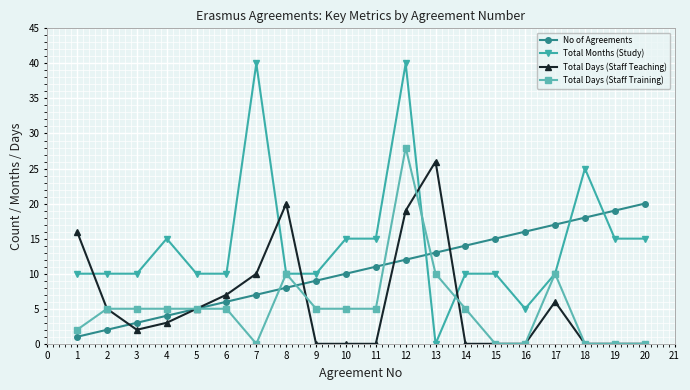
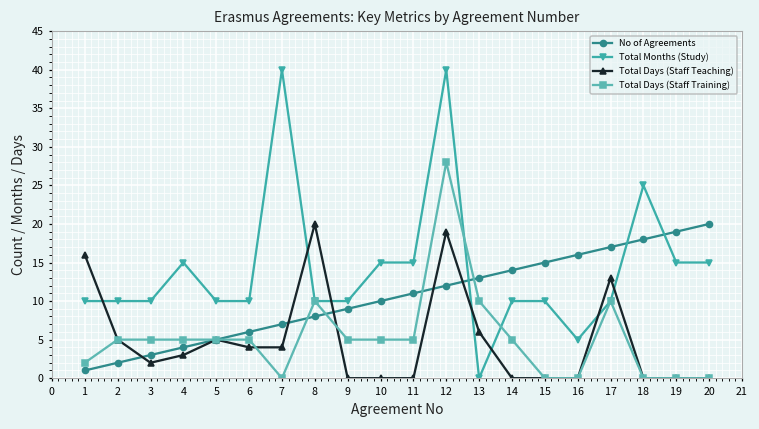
Total Days (Staff Teaching), 6: 7 -> 4
Total Days (Staff Teaching), 7: 10 -> 4
Total Days (Staff Teaching), 13: 26 -> 6
Total Days (Staff Teaching), 17: 6 -> 13
